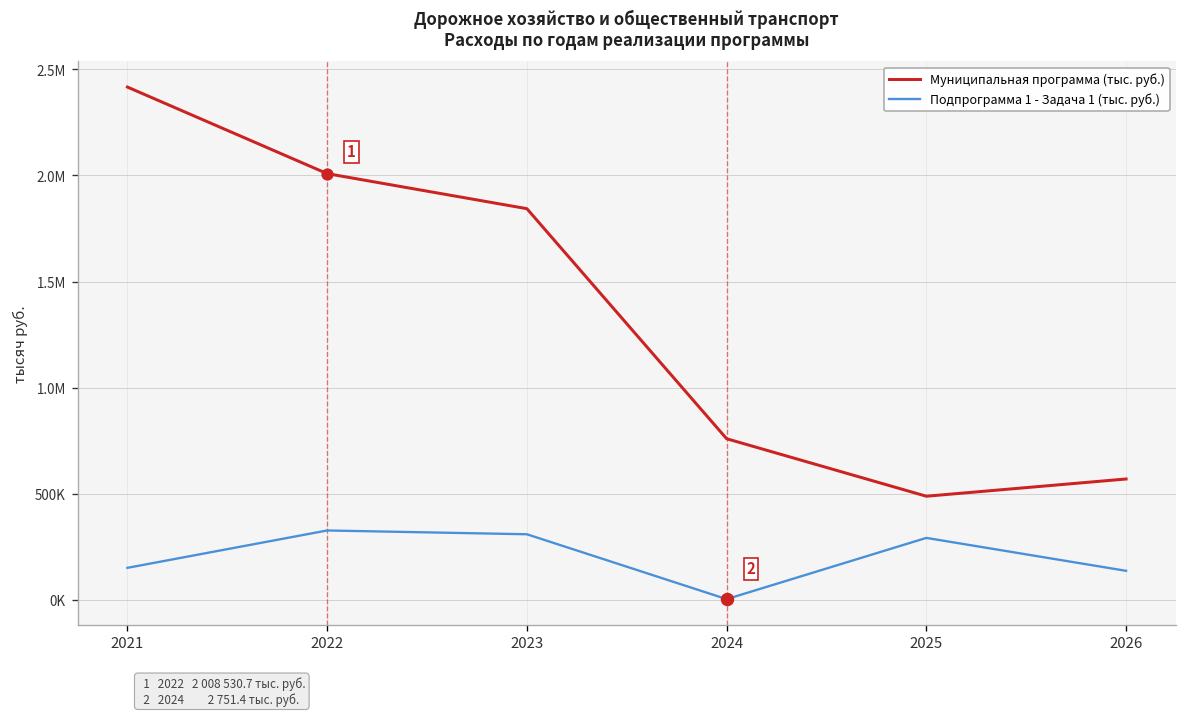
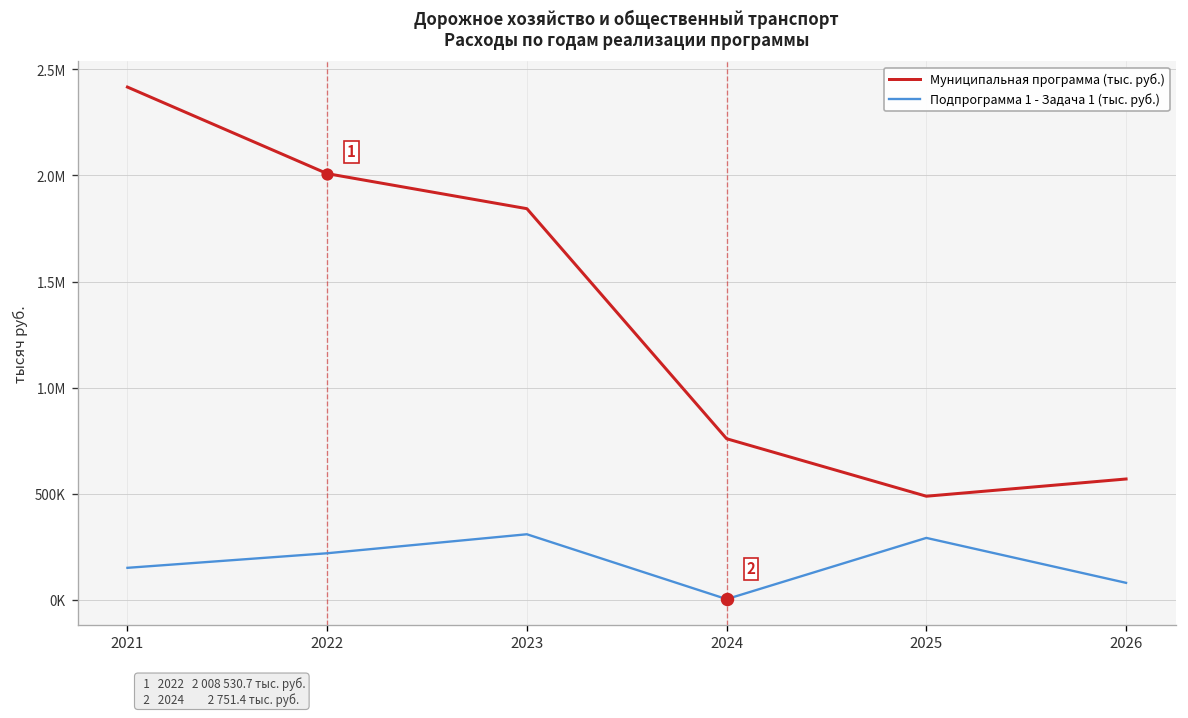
Подпрограмма 1 - Задача 1 (тыс. руб.), 2022: 330000 -> 220000
Подпрограмма 1 - Задача 1 (тыс. руб.), 2026: 140000 -> 80000
